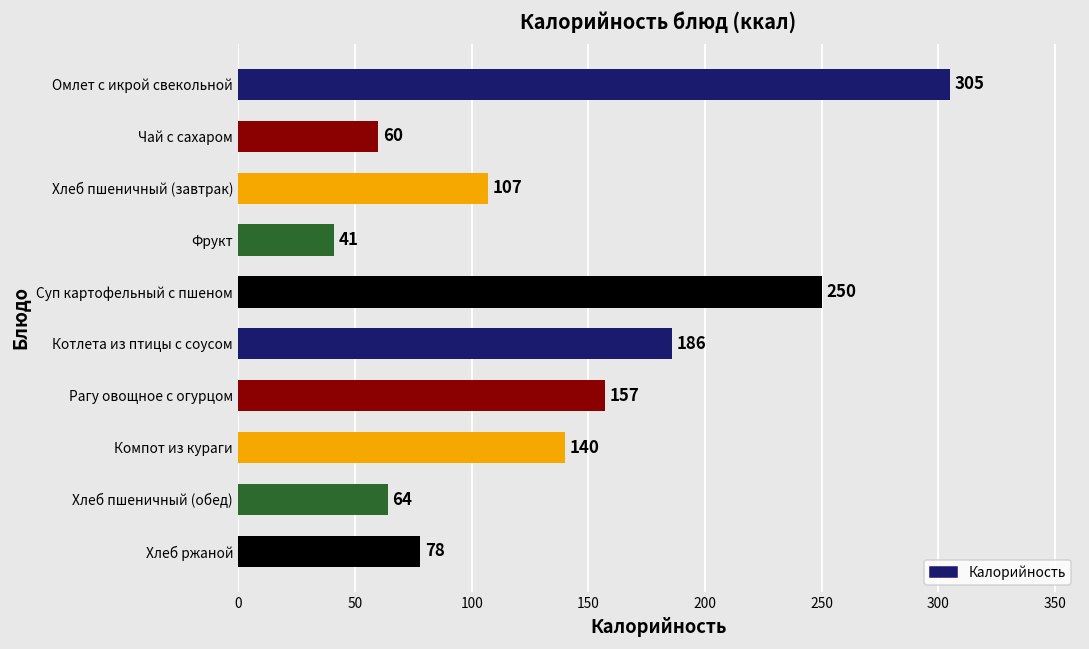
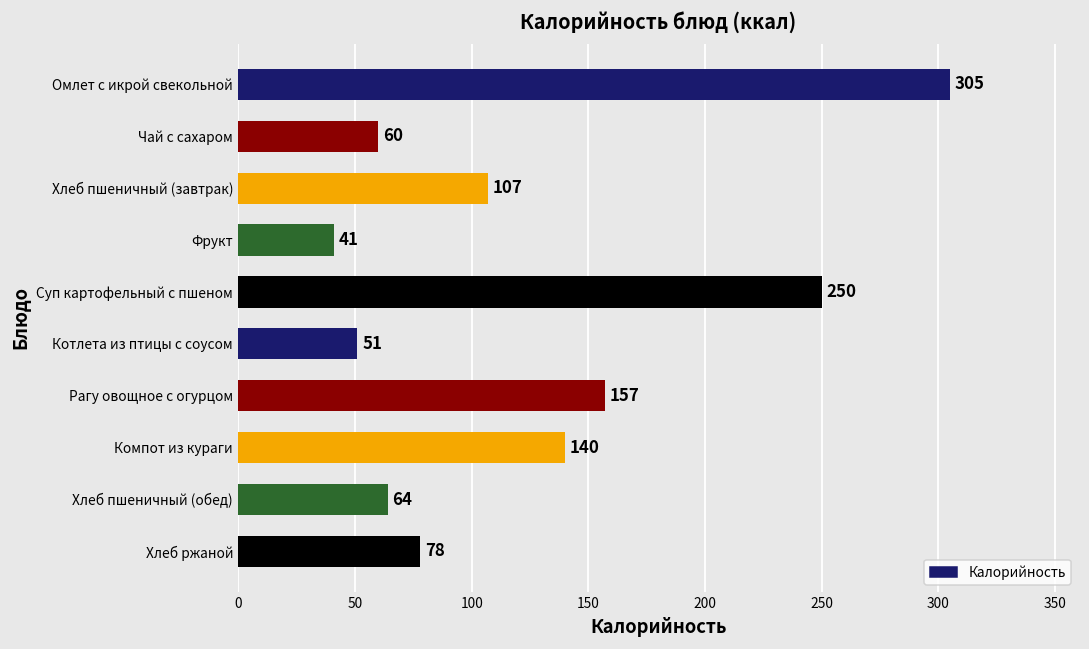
Котлета из птицы с соусом: 186 -> 51
